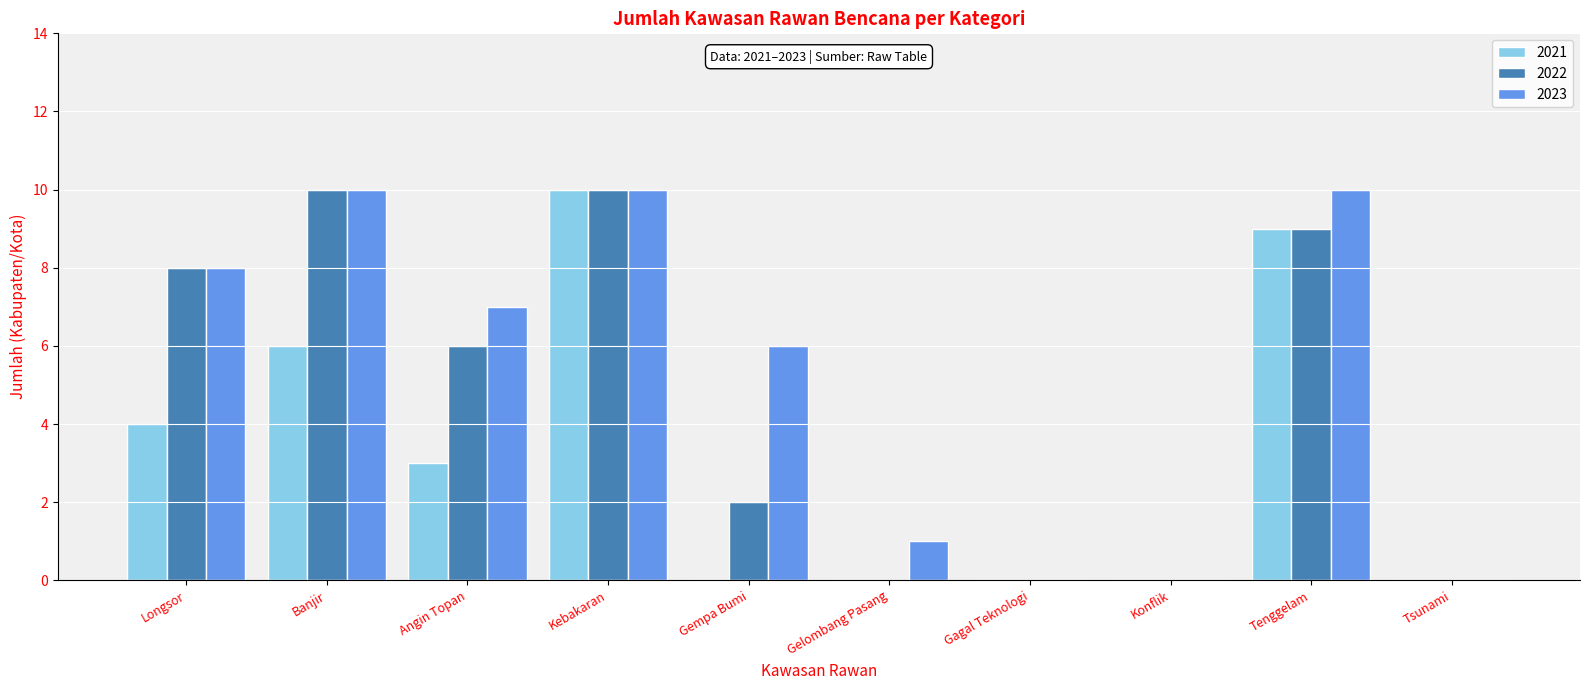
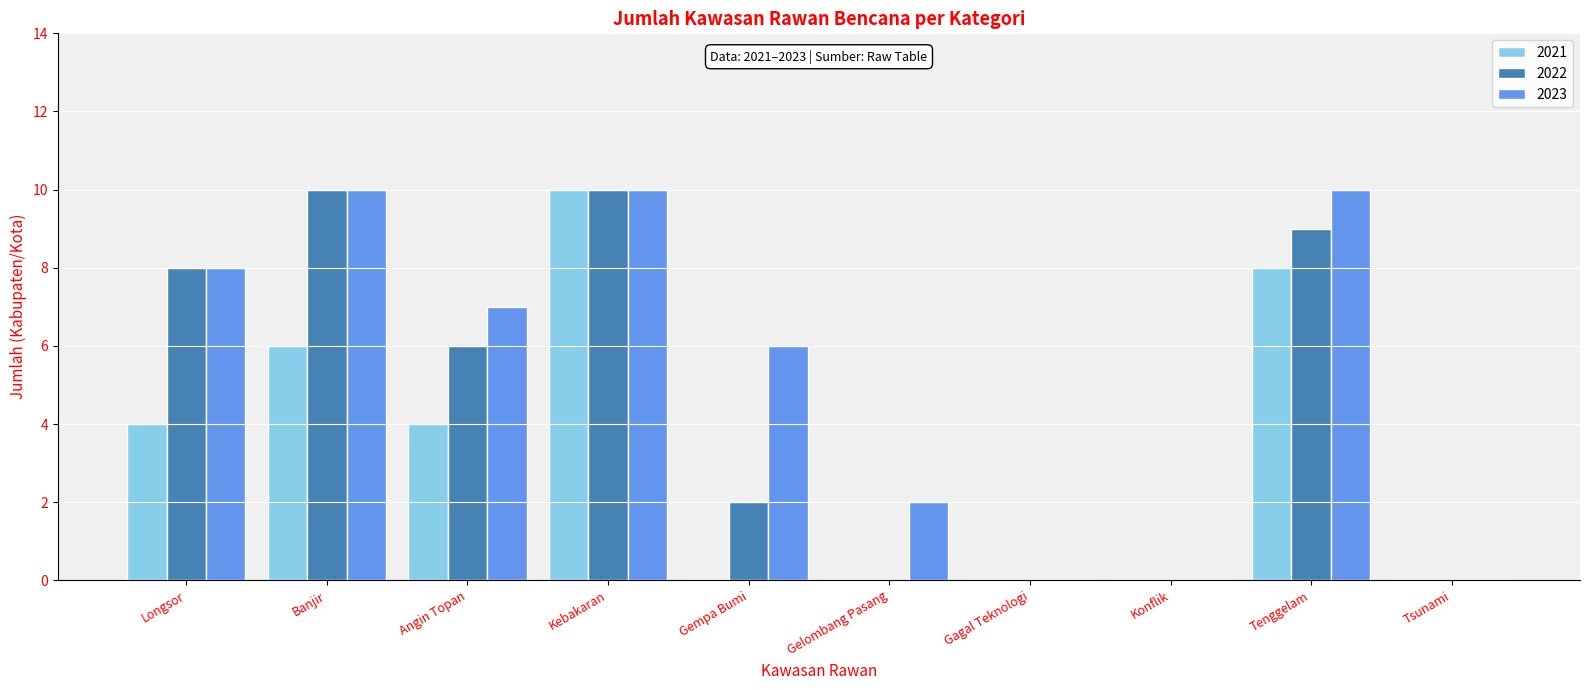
2021, Angin Topan: 3 -> 4
2023, Gelombang Pasang: 1 -> 2
2021, Tenggelam: 9 -> 8
